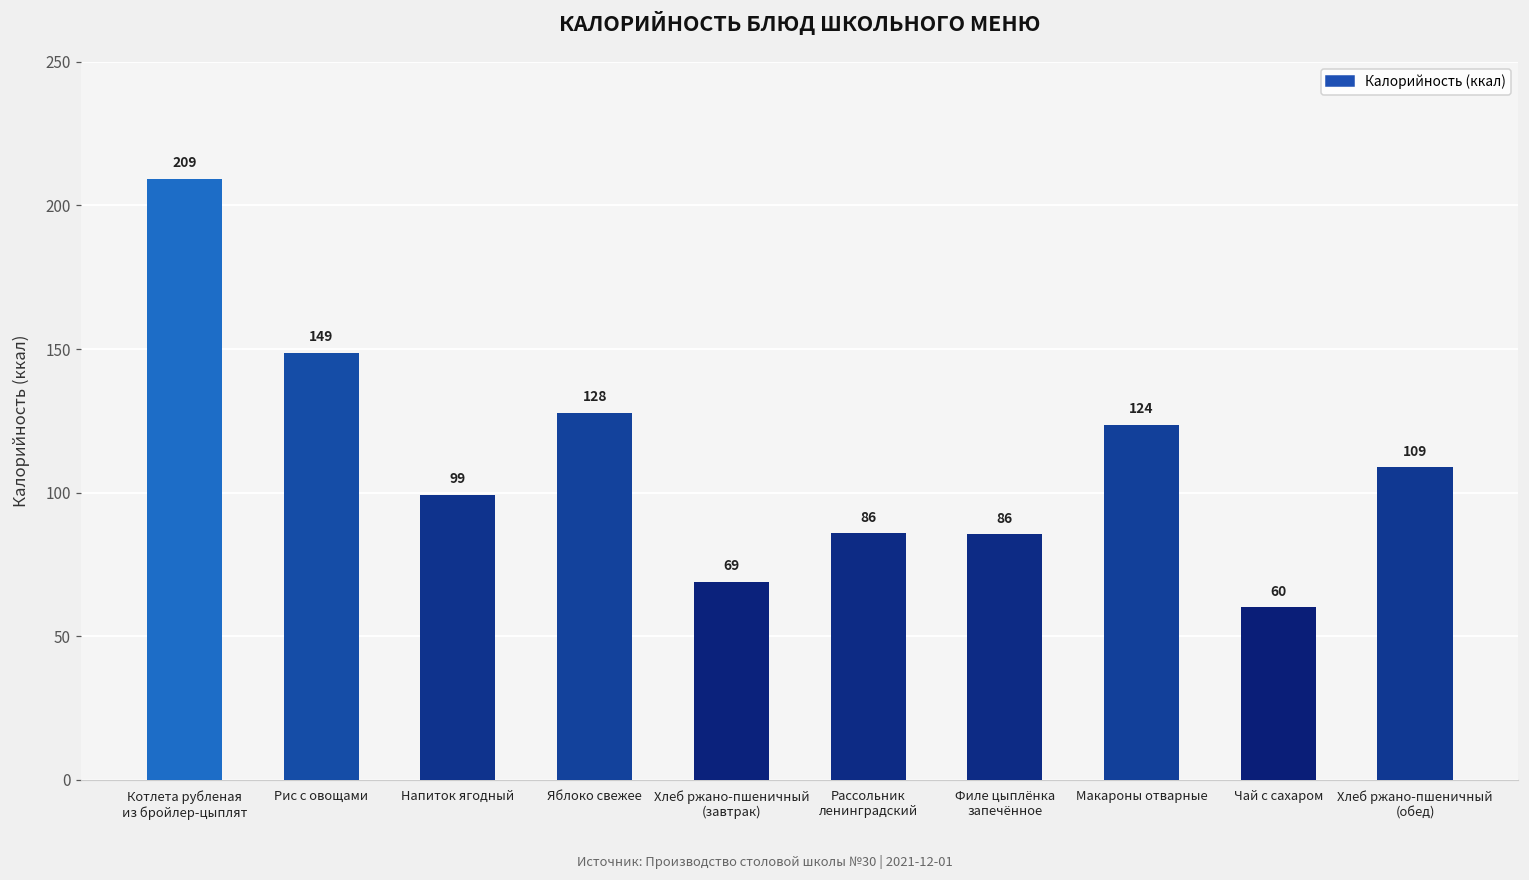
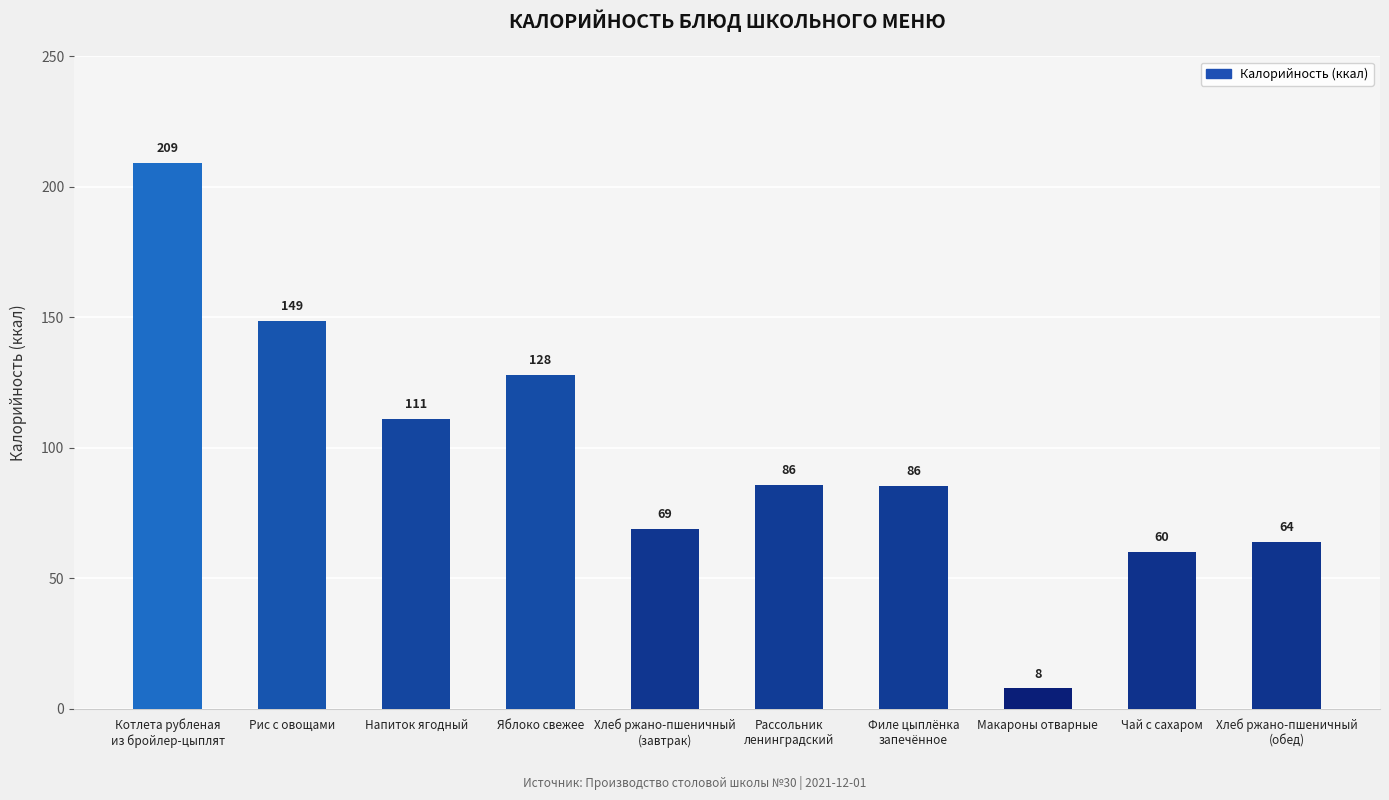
Напиток ягодный: 99 -> 111
Макароны отварные: 124 -> 8
Хлеб ржано-пшеничный (обед): 109 -> 64
